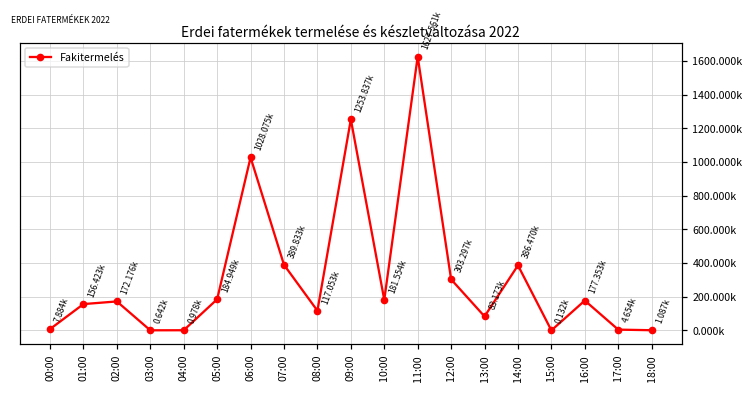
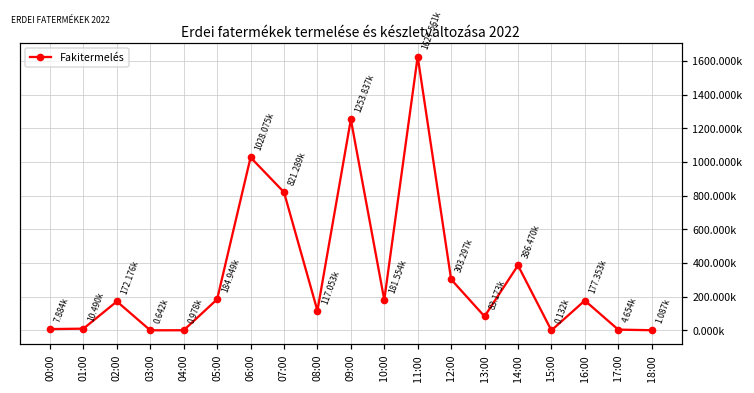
01:00: 156.423k -> 10.490k
07:00: 389.833k -> 821.289k
